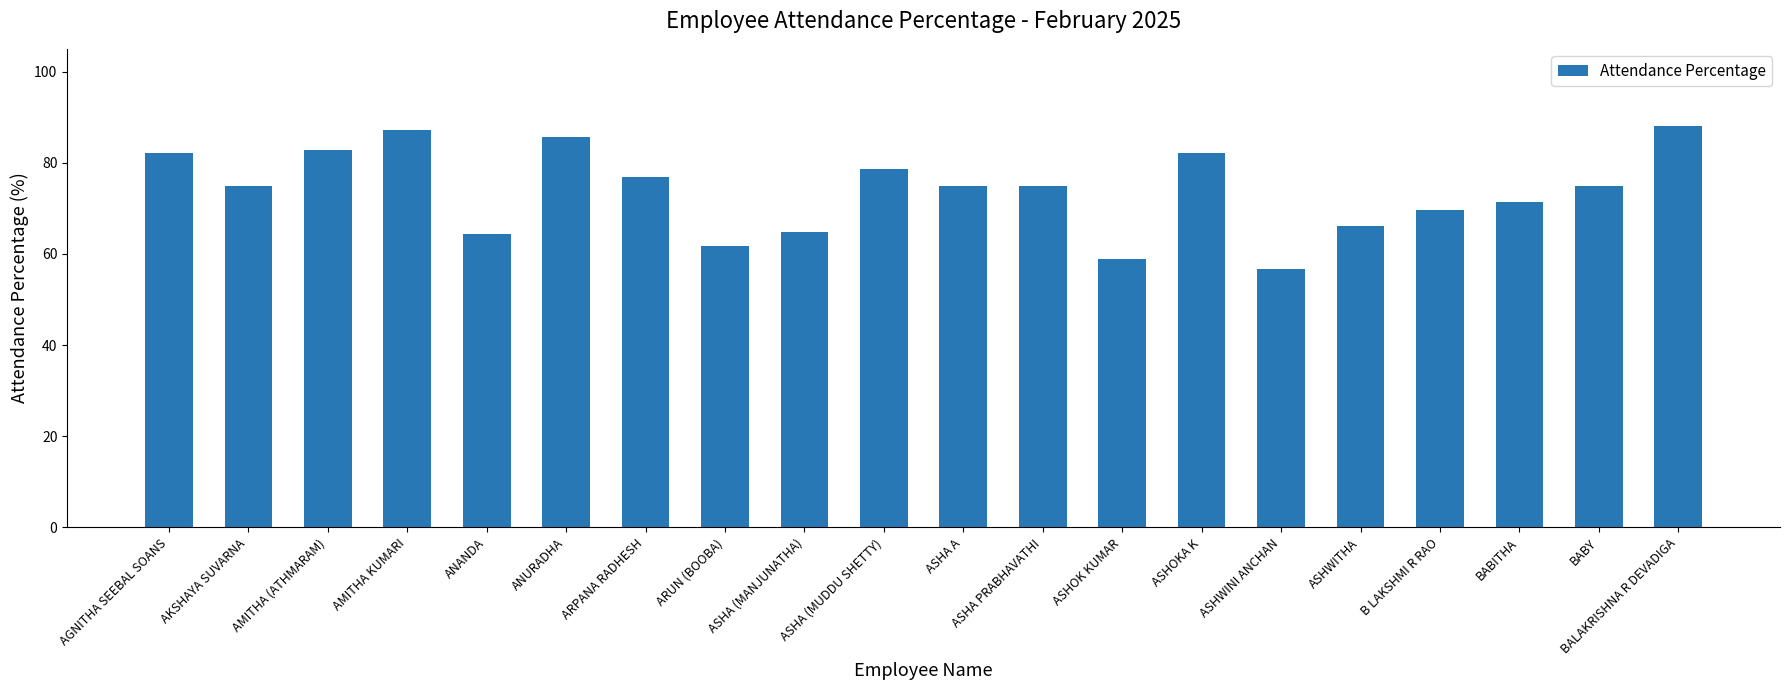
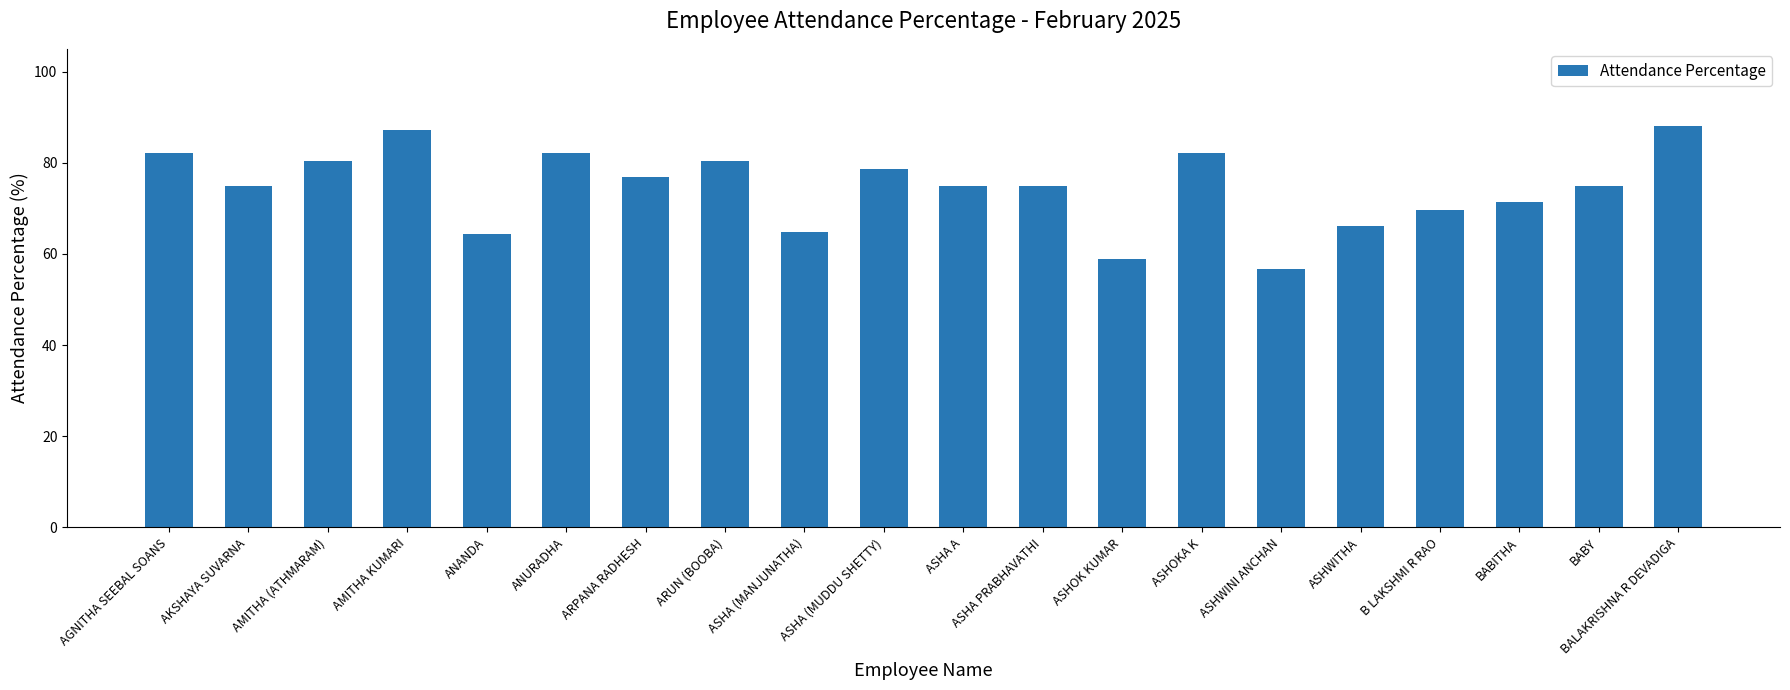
AMITHA (ATHMARAM): 83 -> 80
ANURADHA: 86 -> 82
ARUN (BOOBA): 62 -> 80
